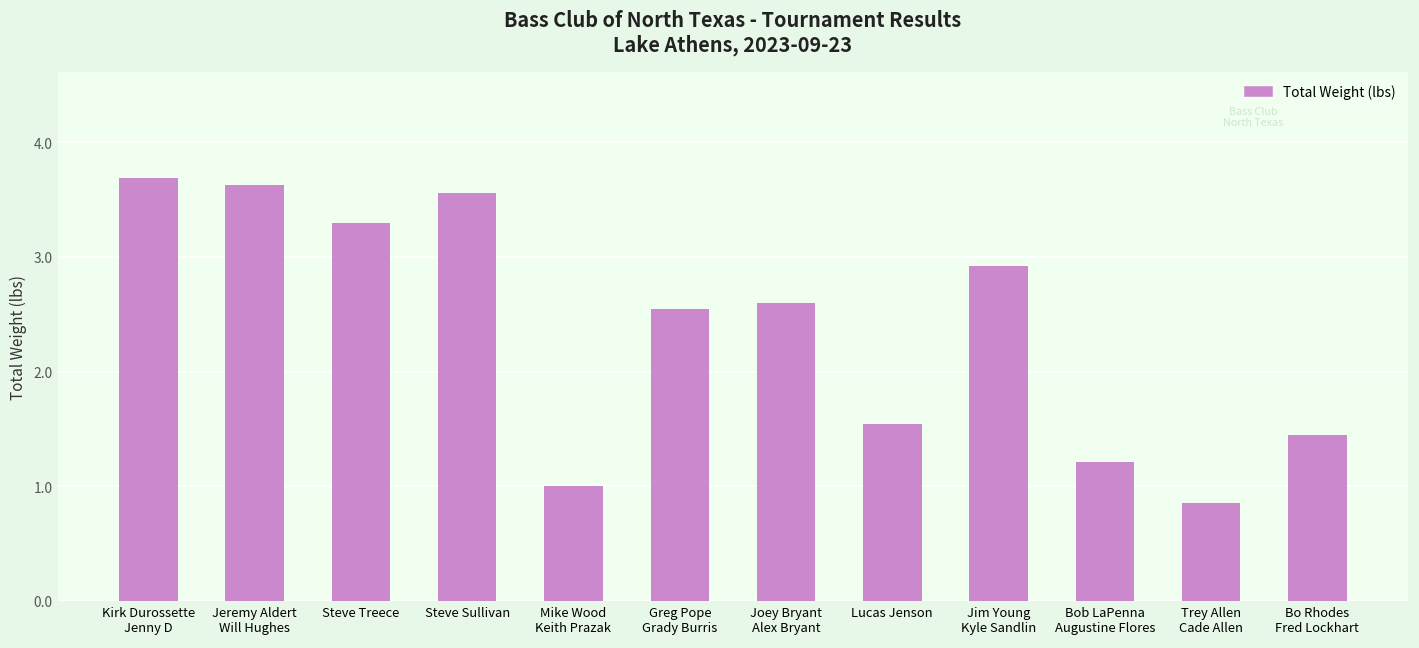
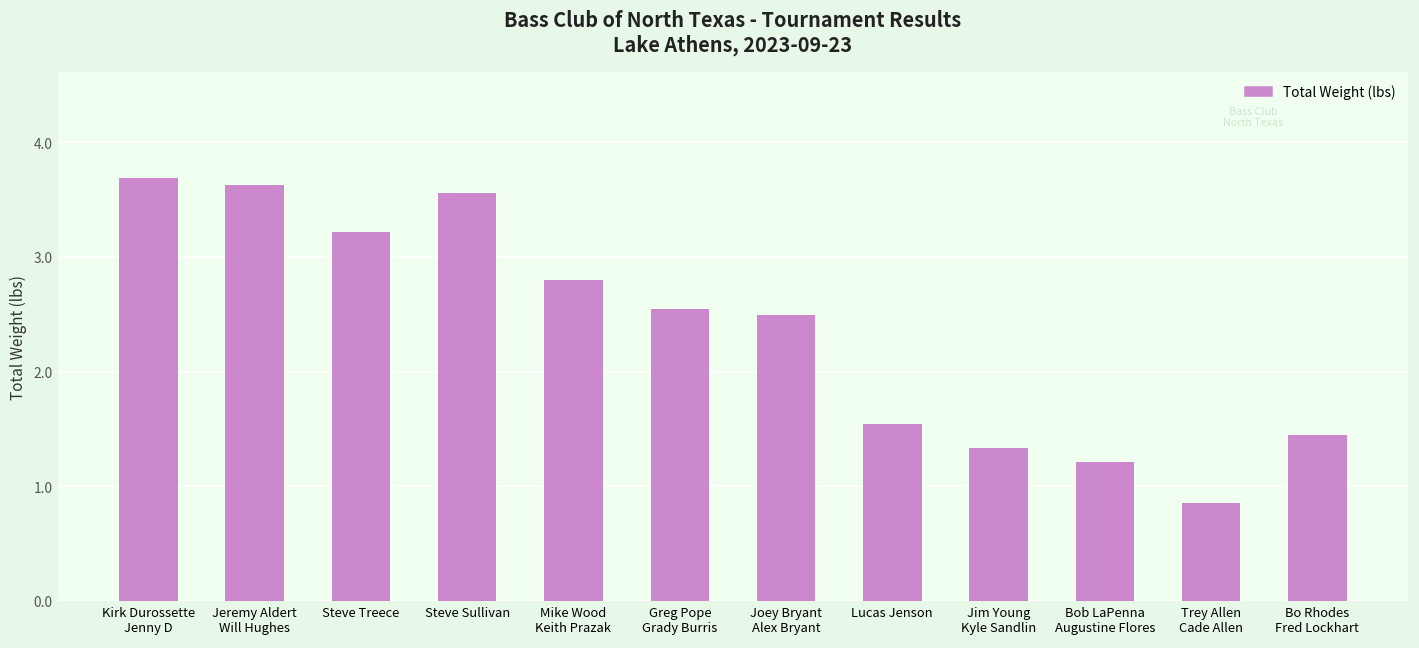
Steve Treece: 3.30 -> 3.22
Mike Wood Keith Prazak: 1.0 -> 2.8
Joey Bryant Alex Bryant: 2.60 -> 2.49
Jim Young Kyle Sandlin: 2.92 -> 1.33
